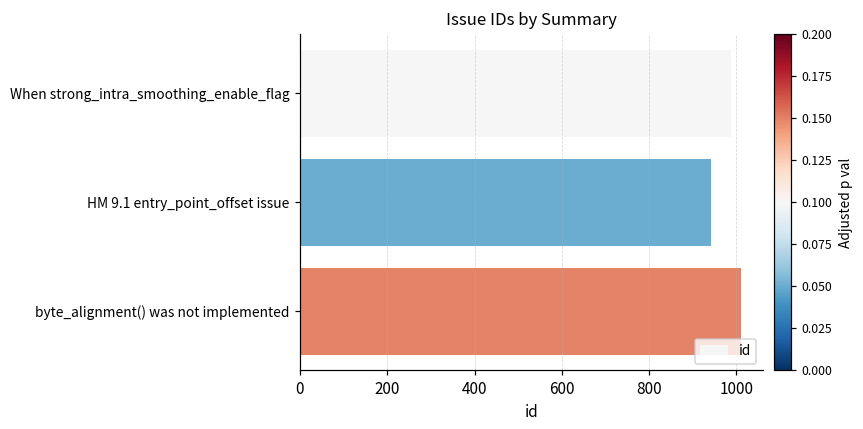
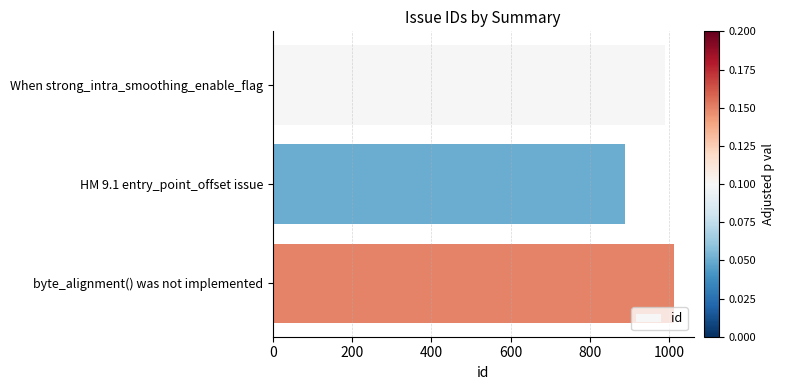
HM 9.1 entry_point_offset issue: 940 -> 890
